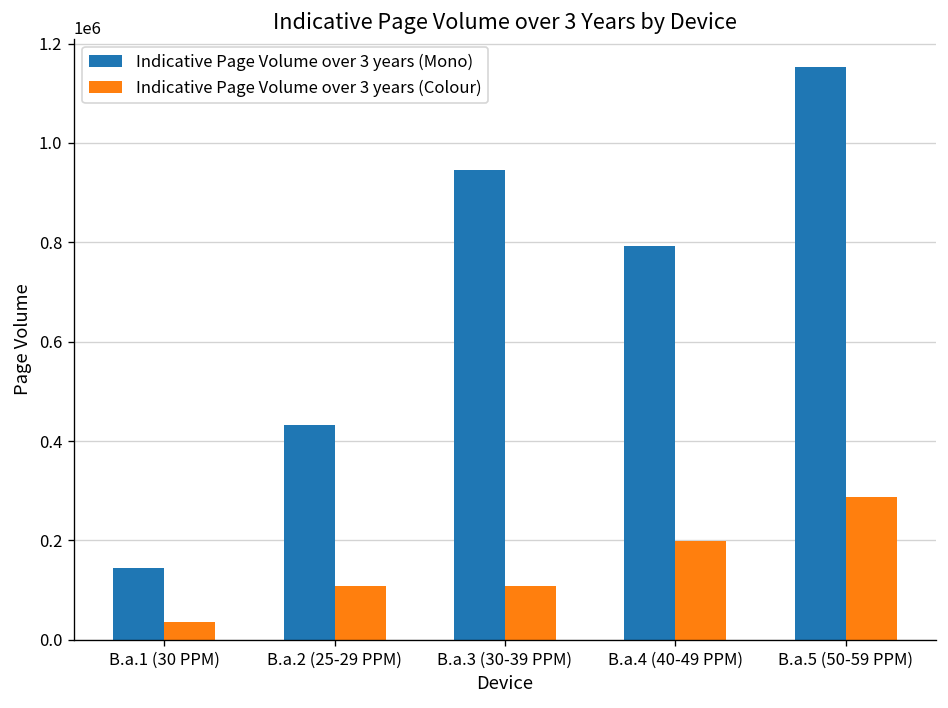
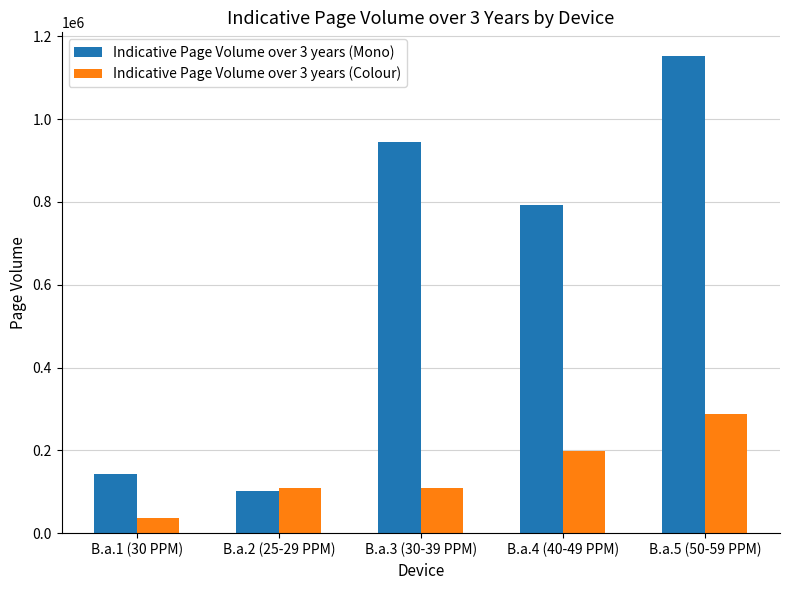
Indicative Page Volume over 3 years (Mono), B.a.2 (25-29 PPM): 430000 -> 100000
